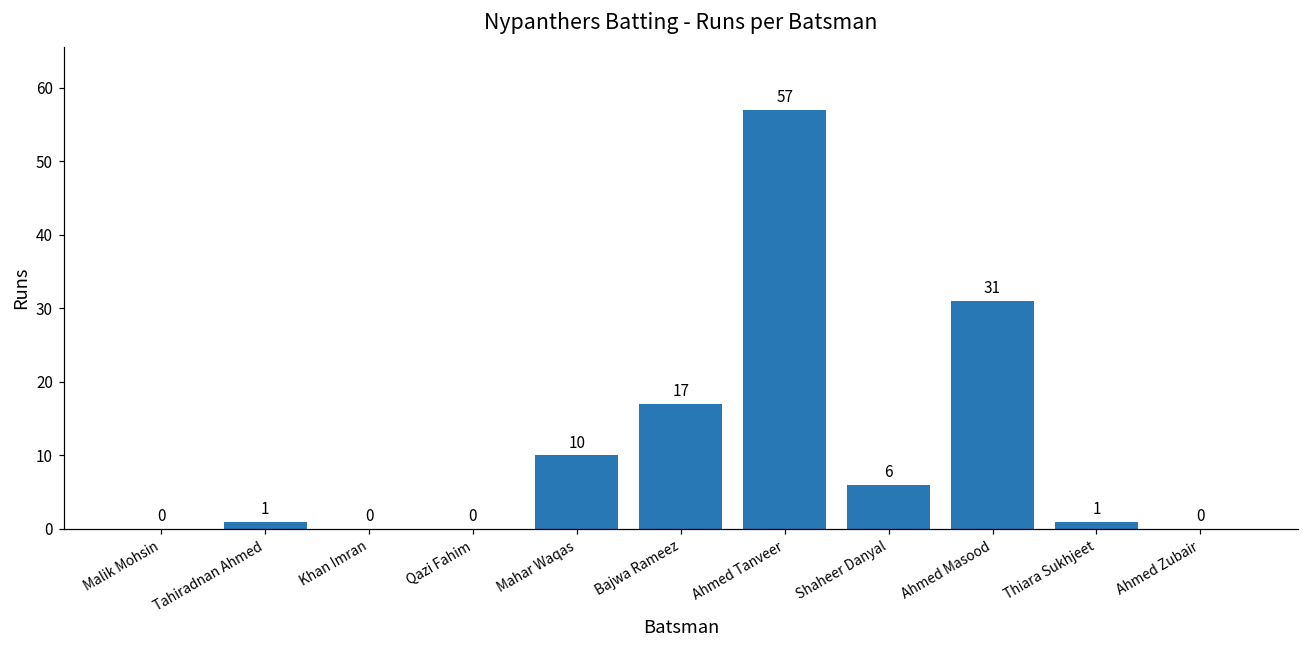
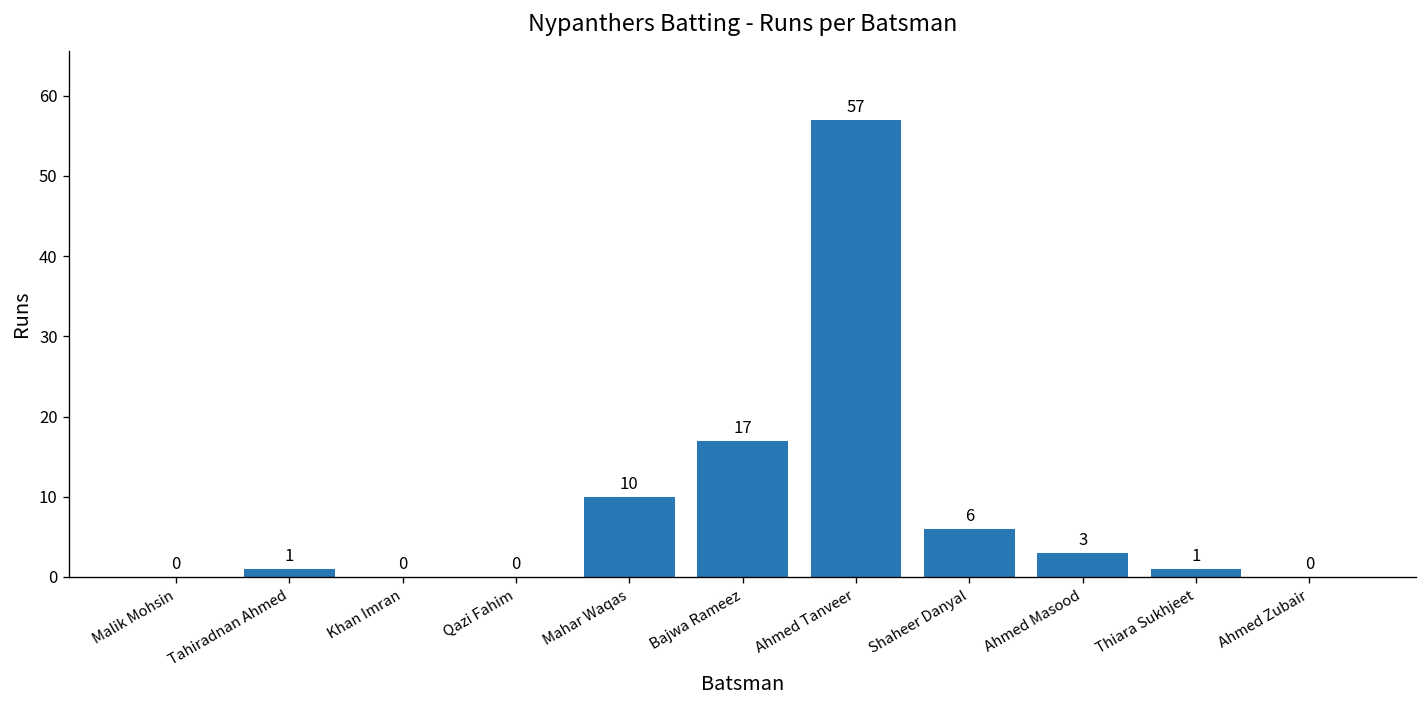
Ahmed Masood: 31 -> 3
